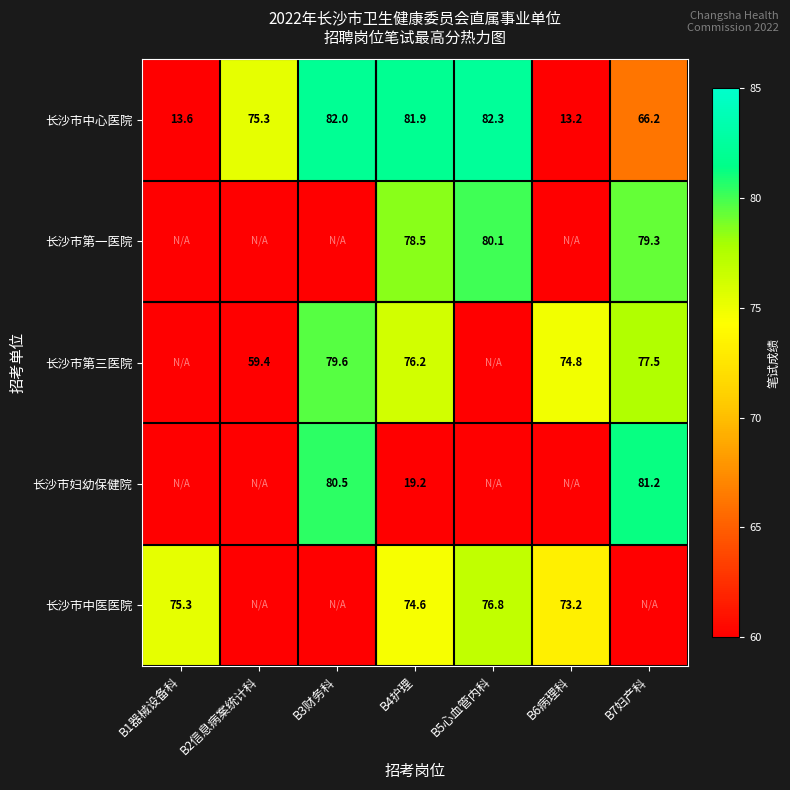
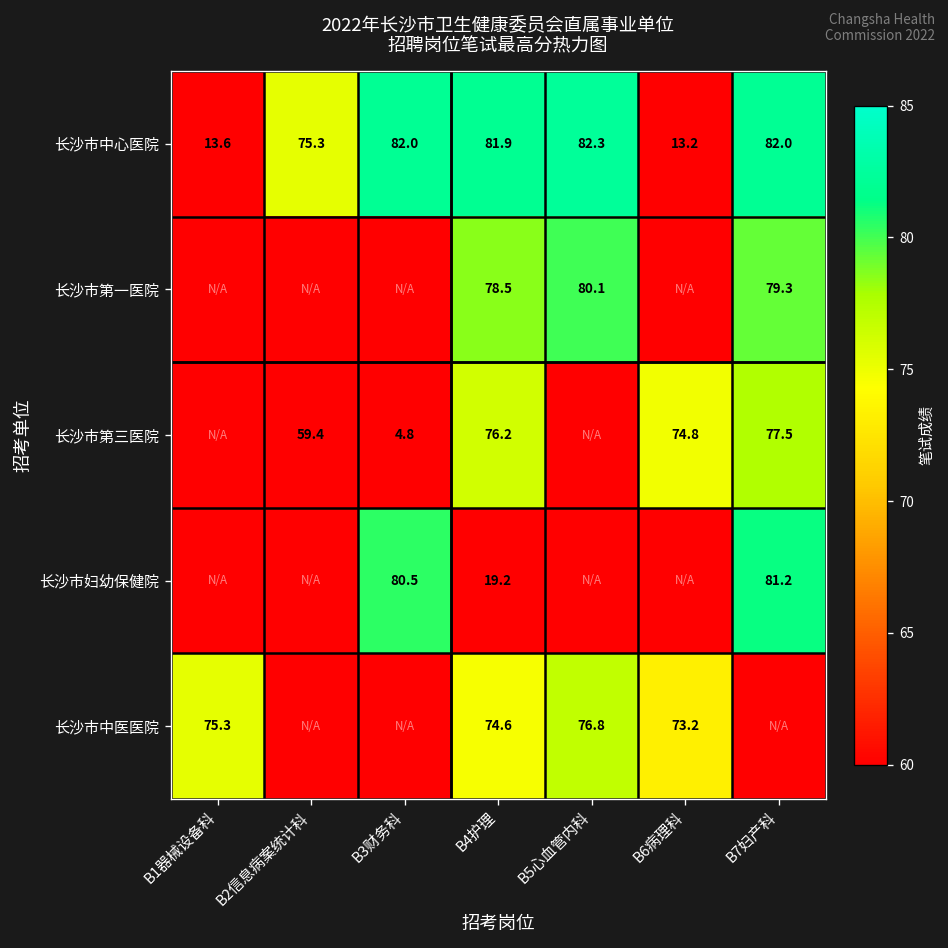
长沙市中心医院, B7妇产科: 66.2 -> 82.0
长沙市第三医院, B3财务科: 79.6 -> 4.8
